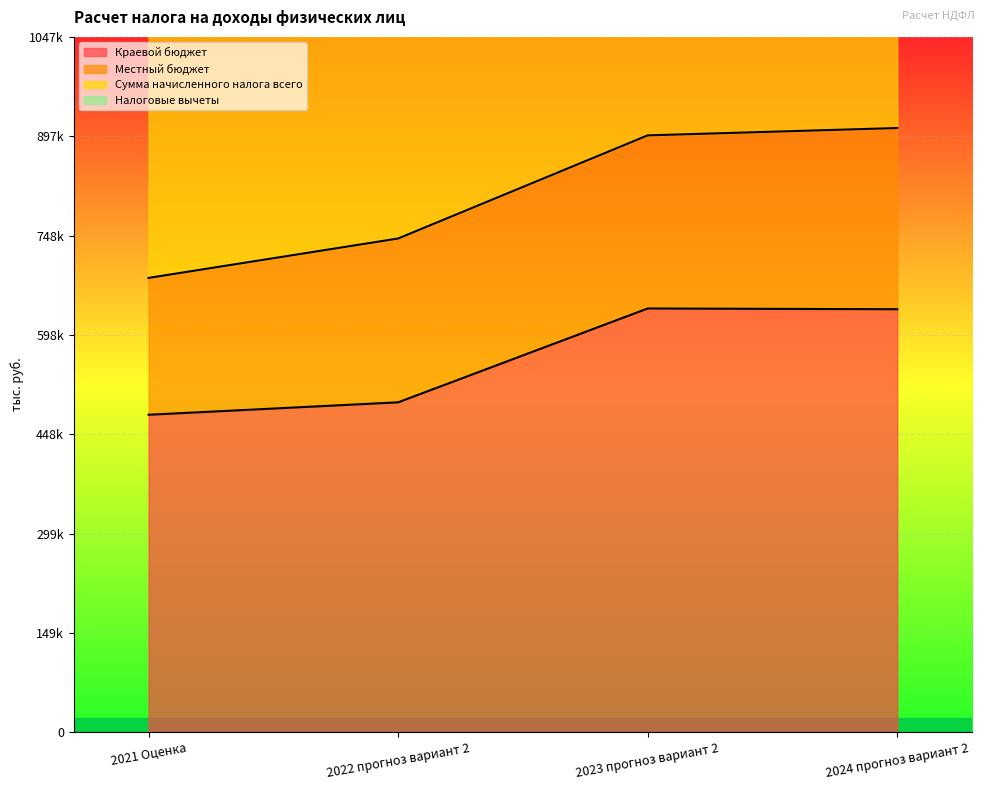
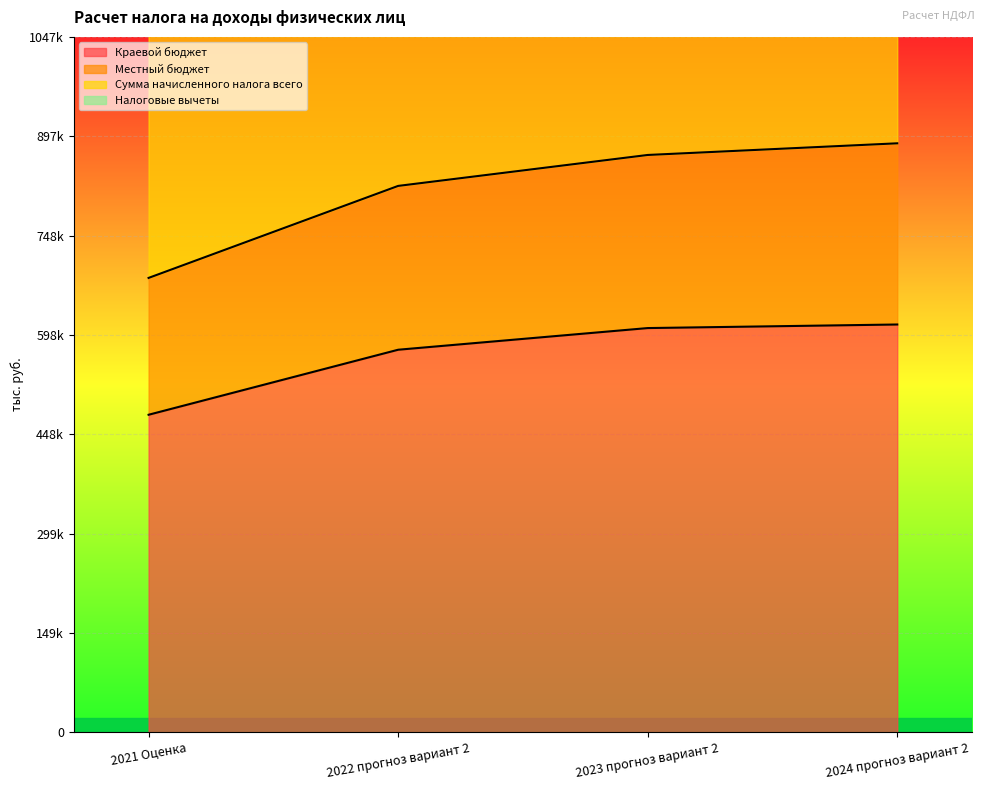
Краевой бюджет, 2022 прогноз вариант 2: 500000 -> 580000
Краевой бюджет, 2023 прогноз вариант 2: 640000 -> 610000
Краевой бюджет, 2024 прогноз вариант 2: 640000 -> 610000
